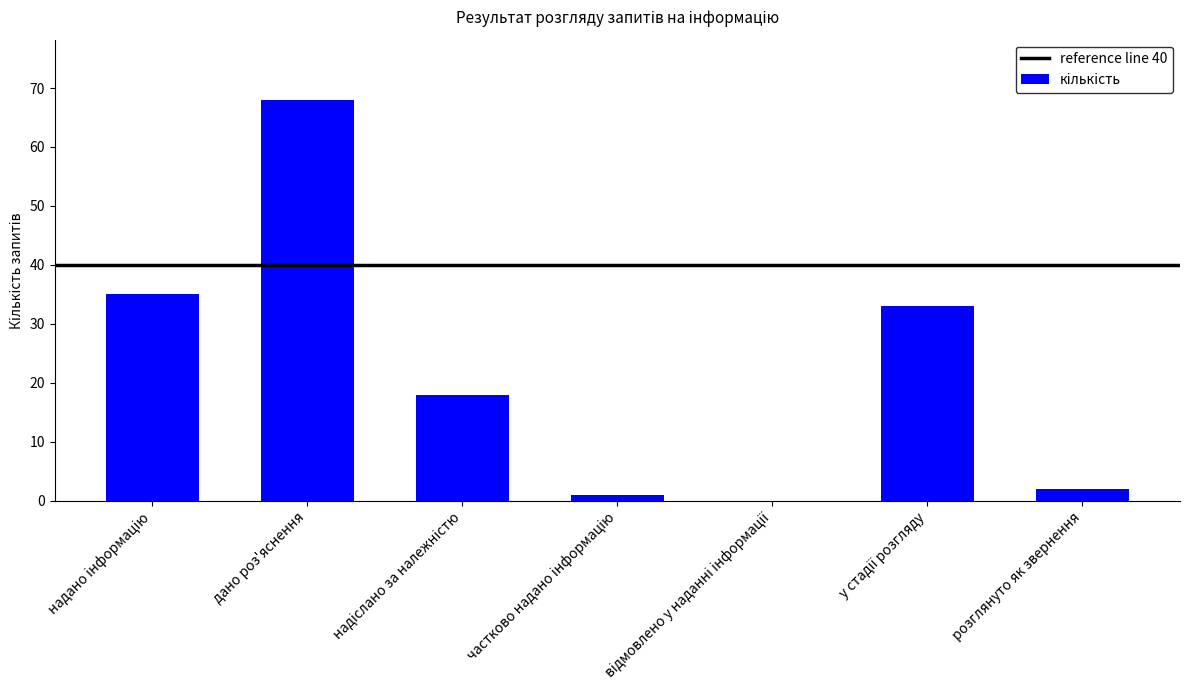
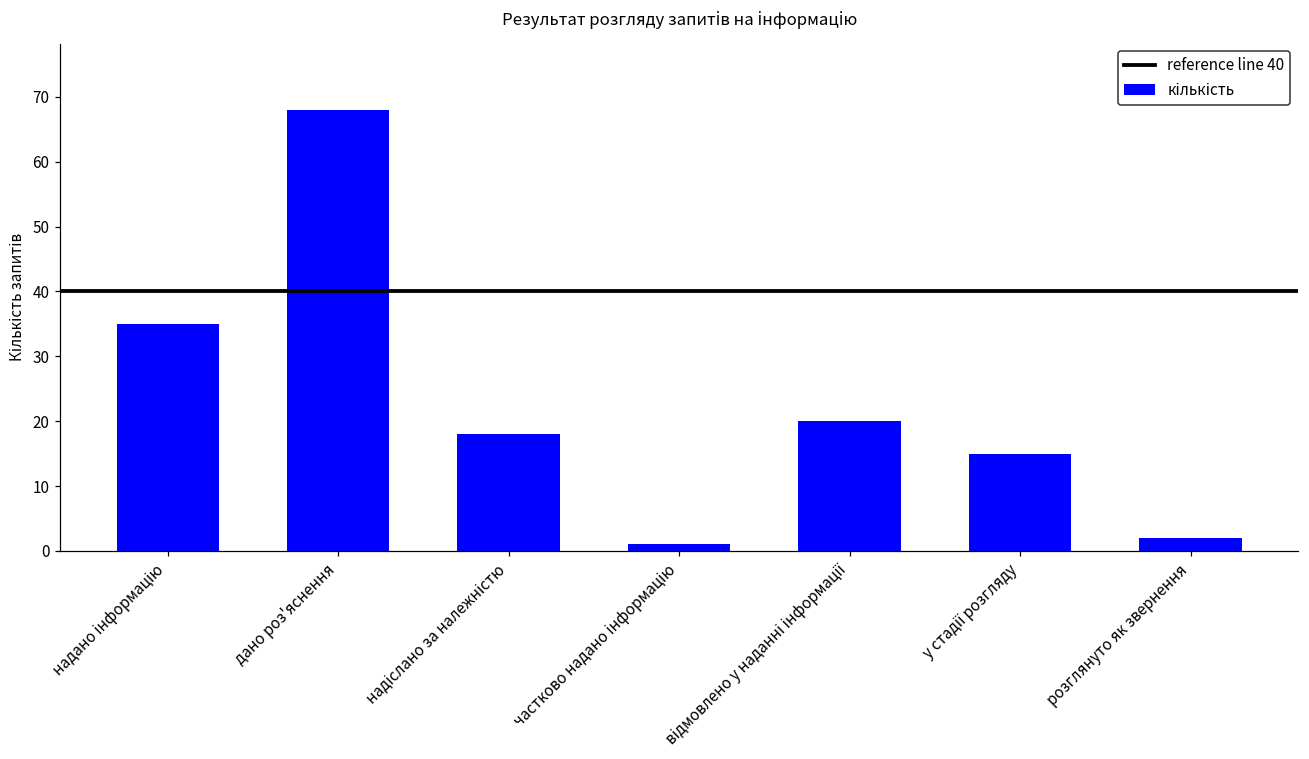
відмовлено у наданні інформації: 0 -> 20
у стадії розгляду: 33 -> 15
